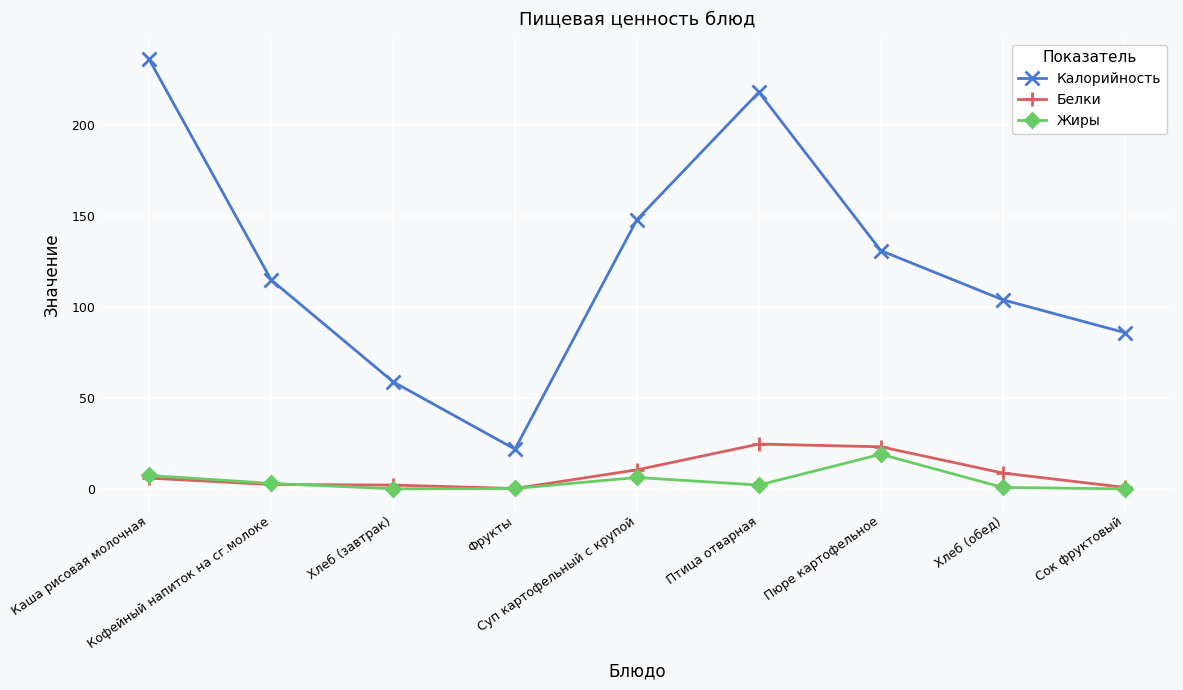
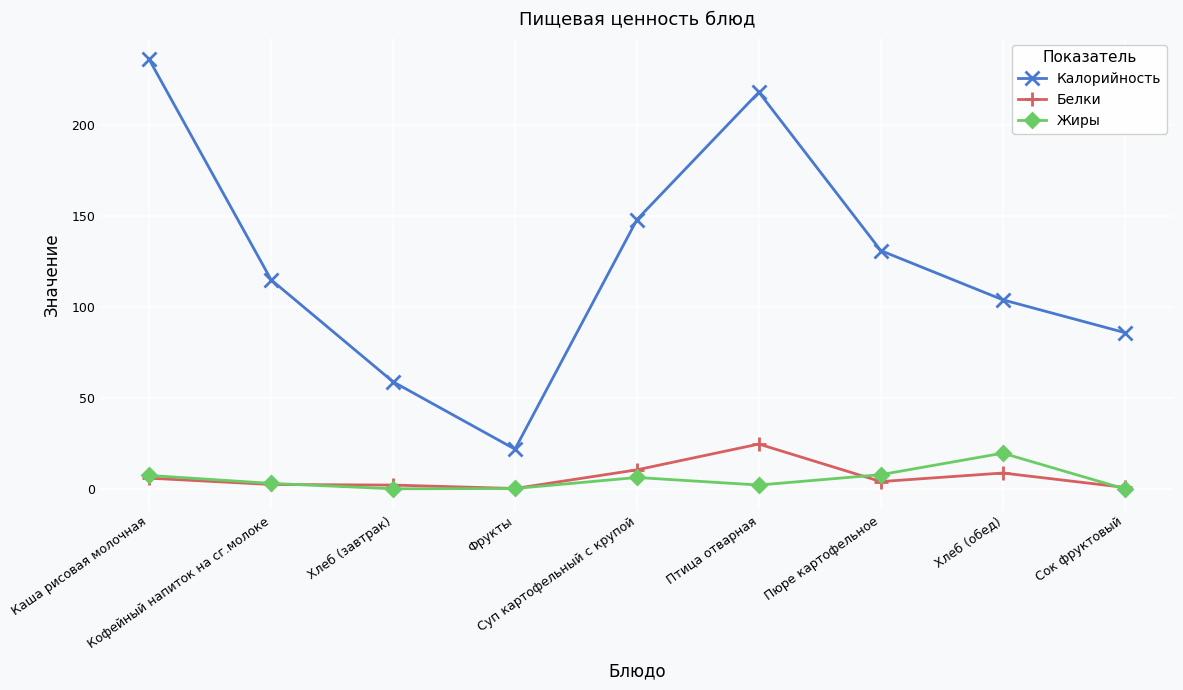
Белки, Пюре картофельное: 23 -> 4
Жиры, Пюре картофельное: 19 -> 8
Жиры, Хлеб (обед): 1 -> 20
